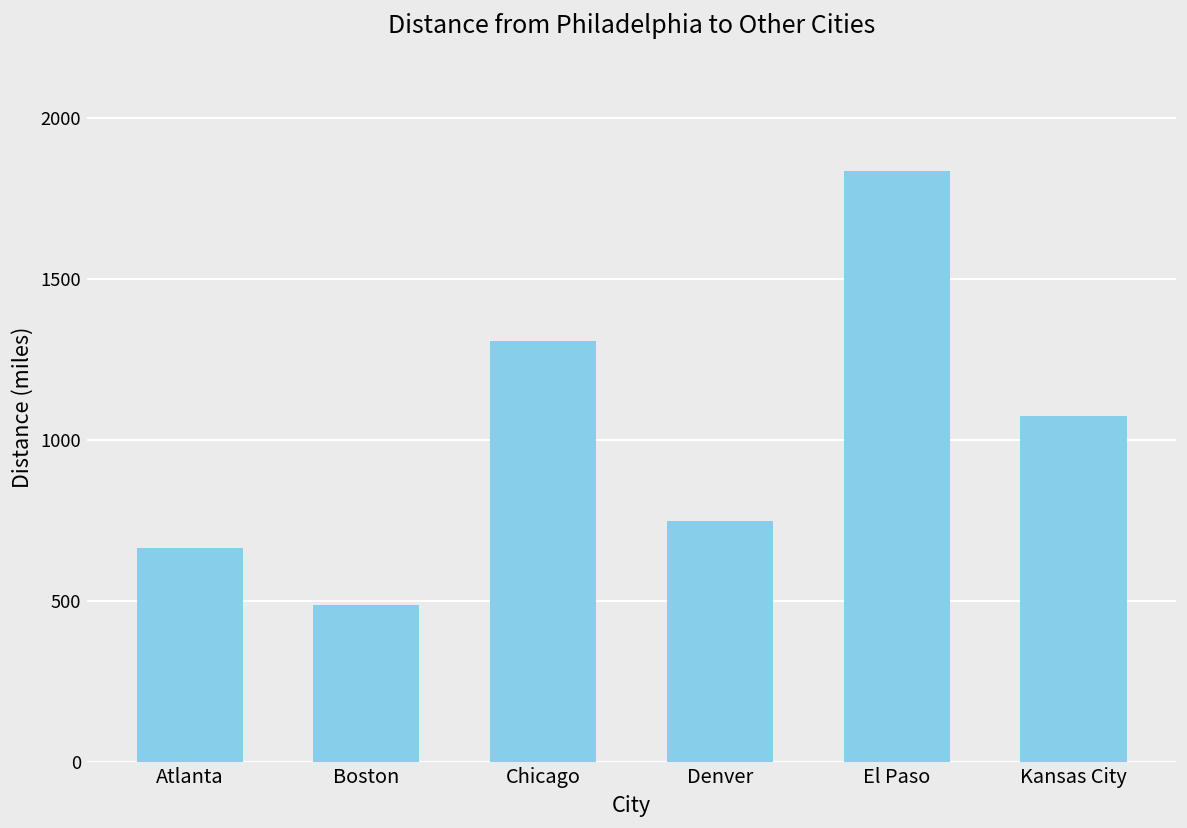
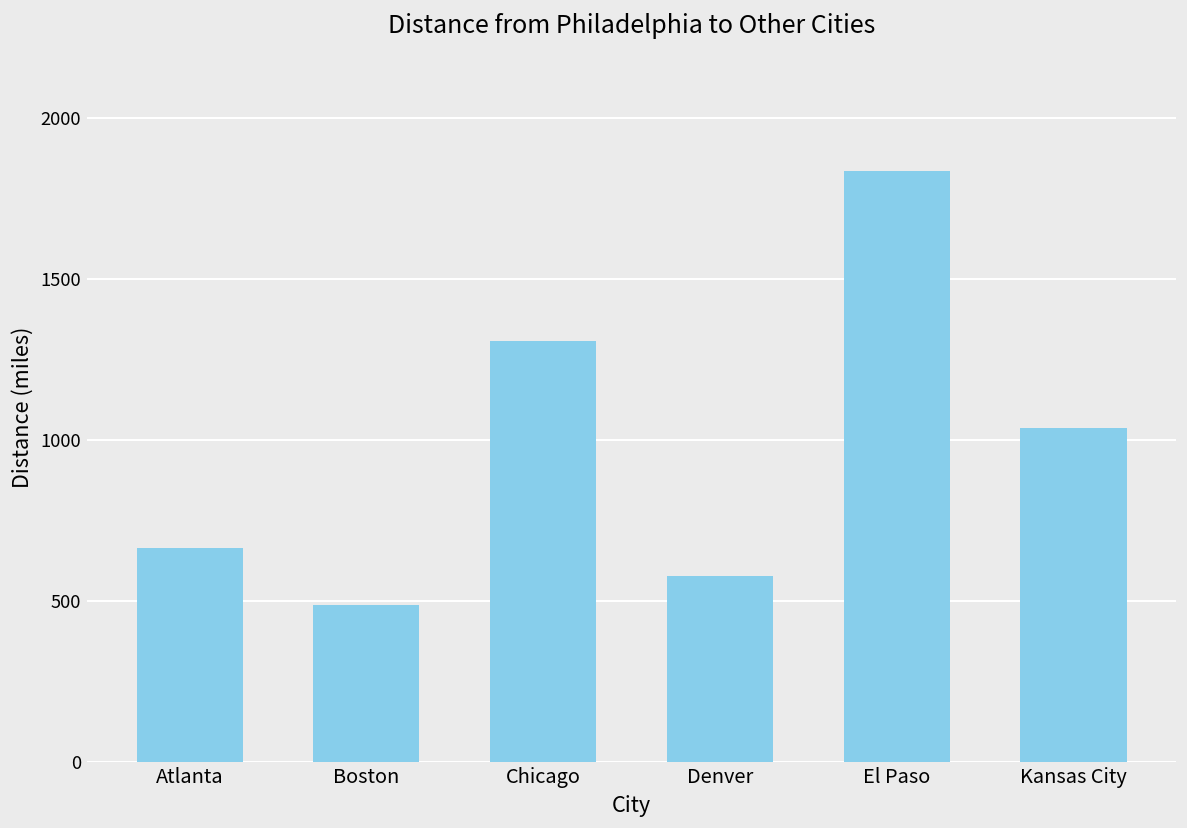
Denver: 750 -> 580
Kansas City: 1070 -> 1040
